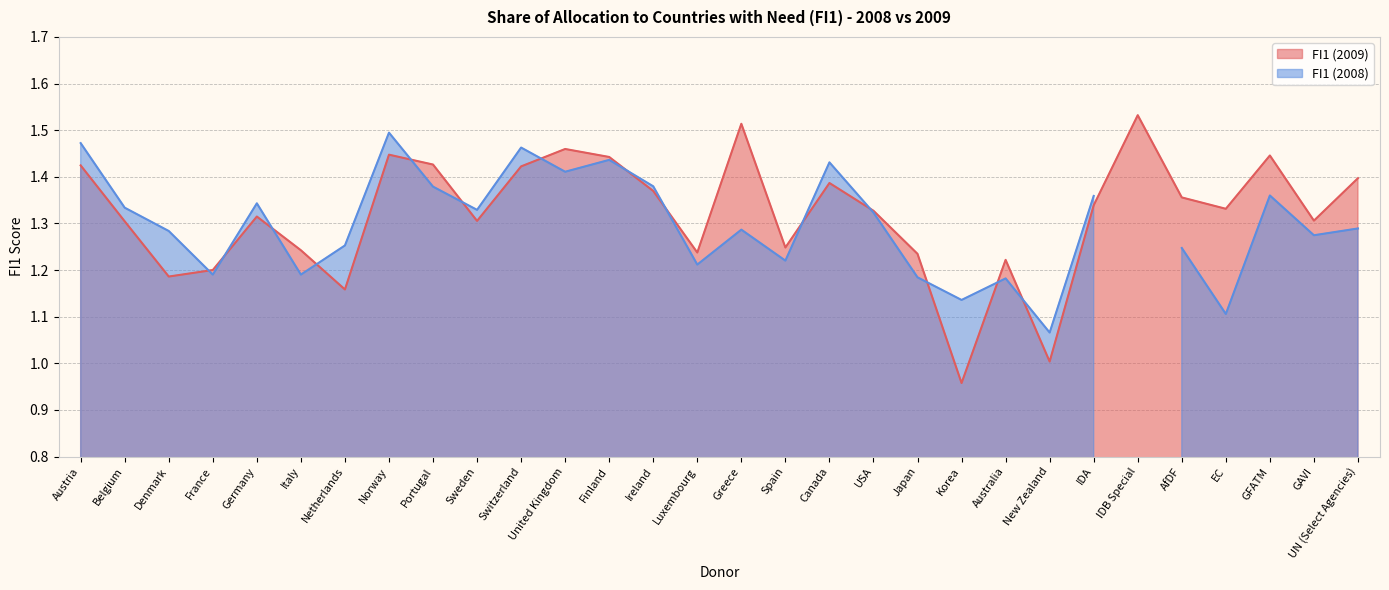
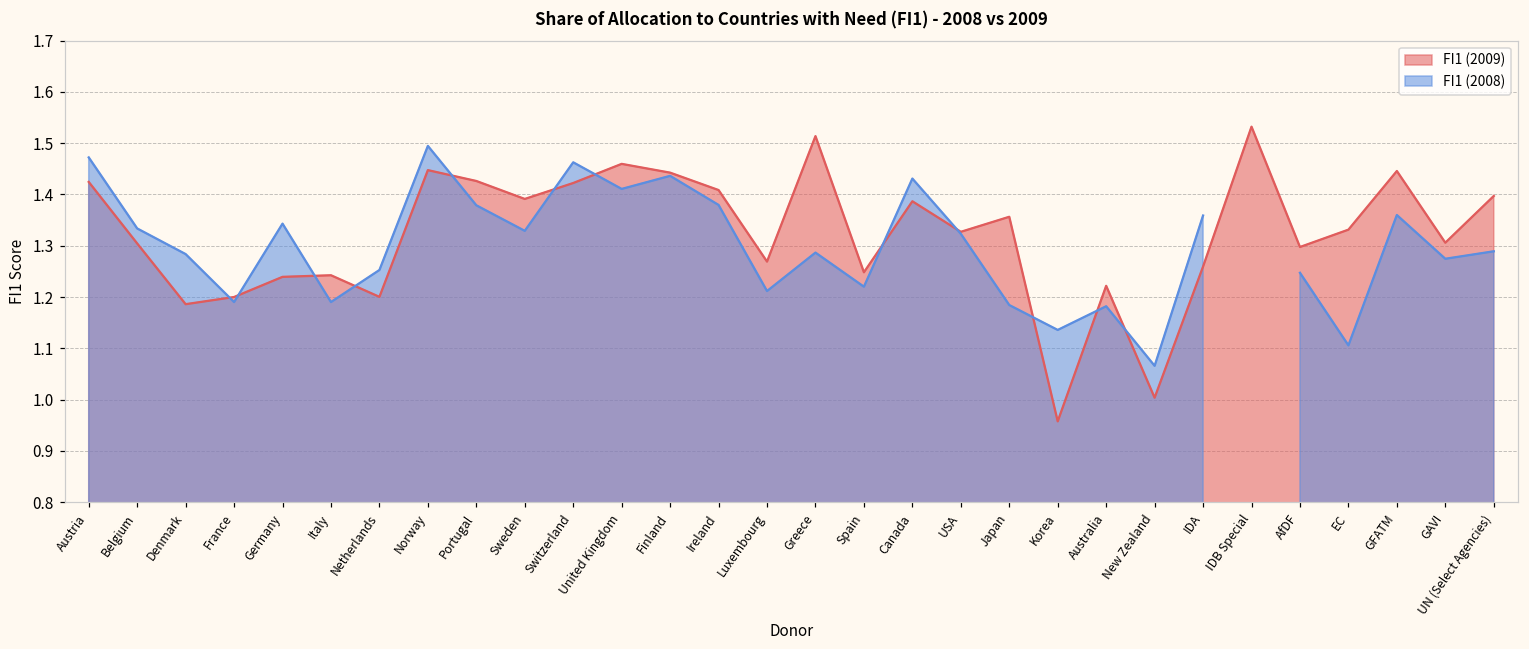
FI1 (2009), Germany: 1.31 -> 1.24
FI1 (2009), Netherlands: 1.16 -> 1.20
FI1 (2009), Sweden: 1.31 -> 1.39
FI1 (2009), Ireland: 1.37 -> 1.41
FI1 (2009), Luxembourg: 1.24 -> 1.27
FI1 (2009), Japan: 1.23 -> 1.36
FI1 (2009), IDA: 1.34 -> 1.26
FI1 (2009), AfDF: 1.36 -> 1.30
